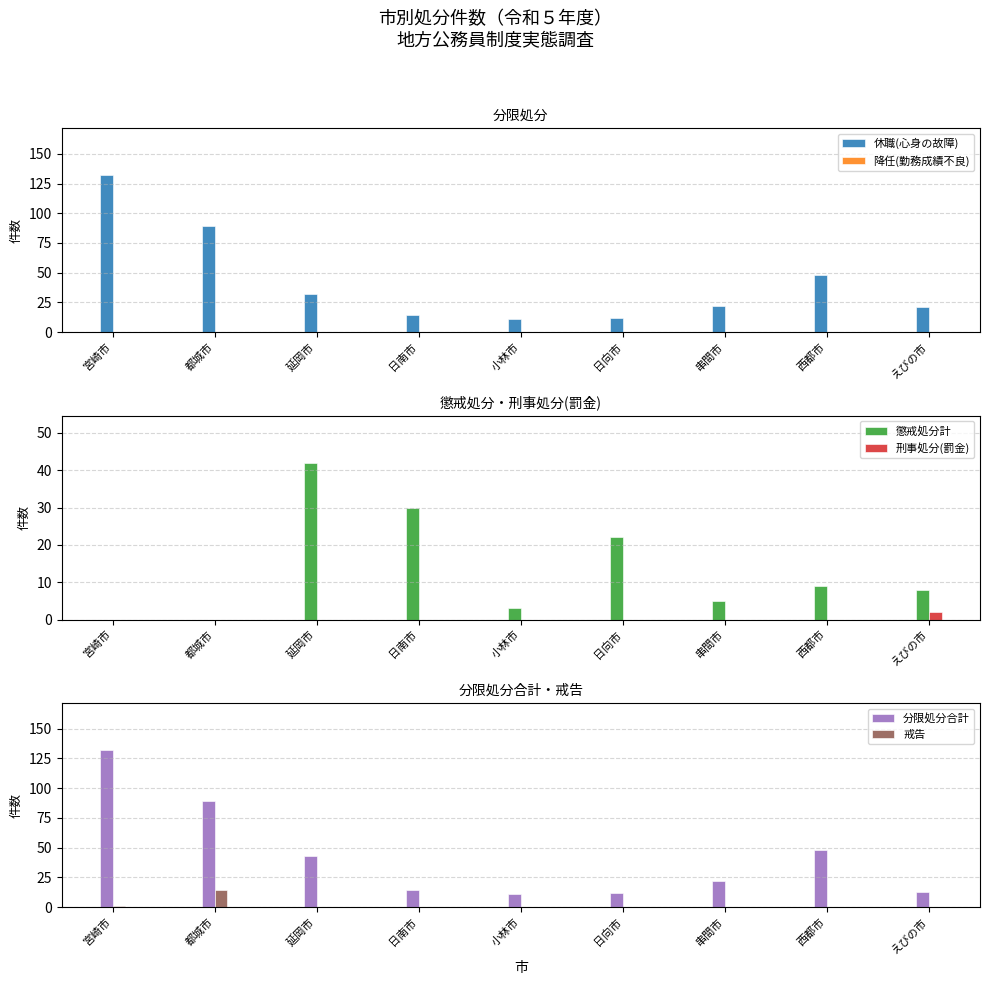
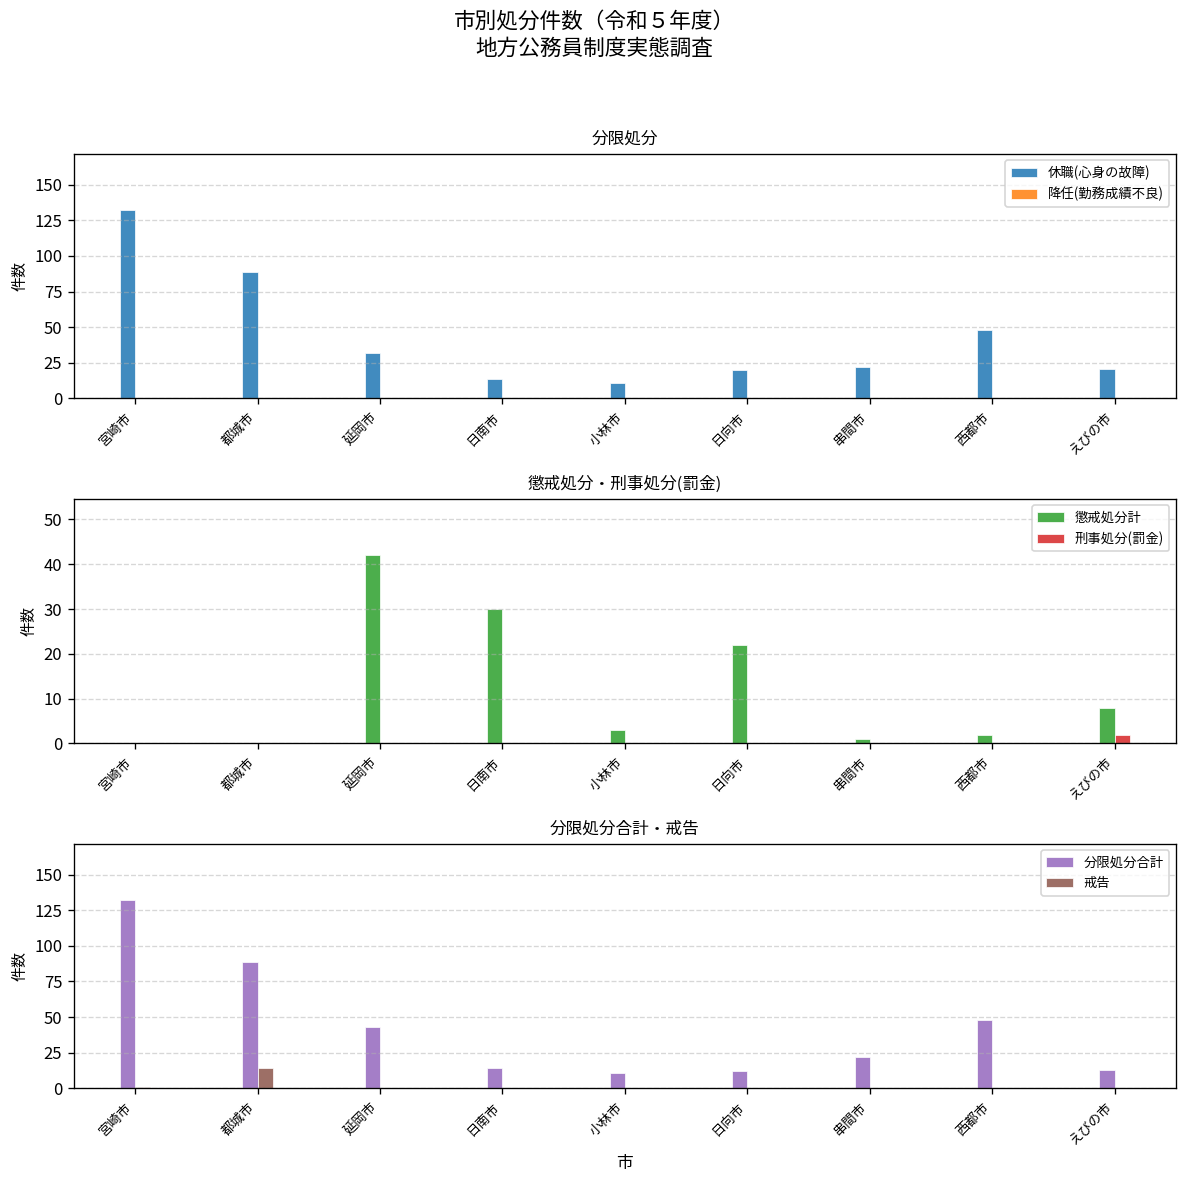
分限処分, 休職(心身の故障), 日向市: 12 -> 20
懲戒処分・刑事処分(罰金), 懲戒処分計, 串間市: 5 -> 1
懲戒処分・刑事処分(罰金), 懲戒処分計, 西都市: 9 -> 2
